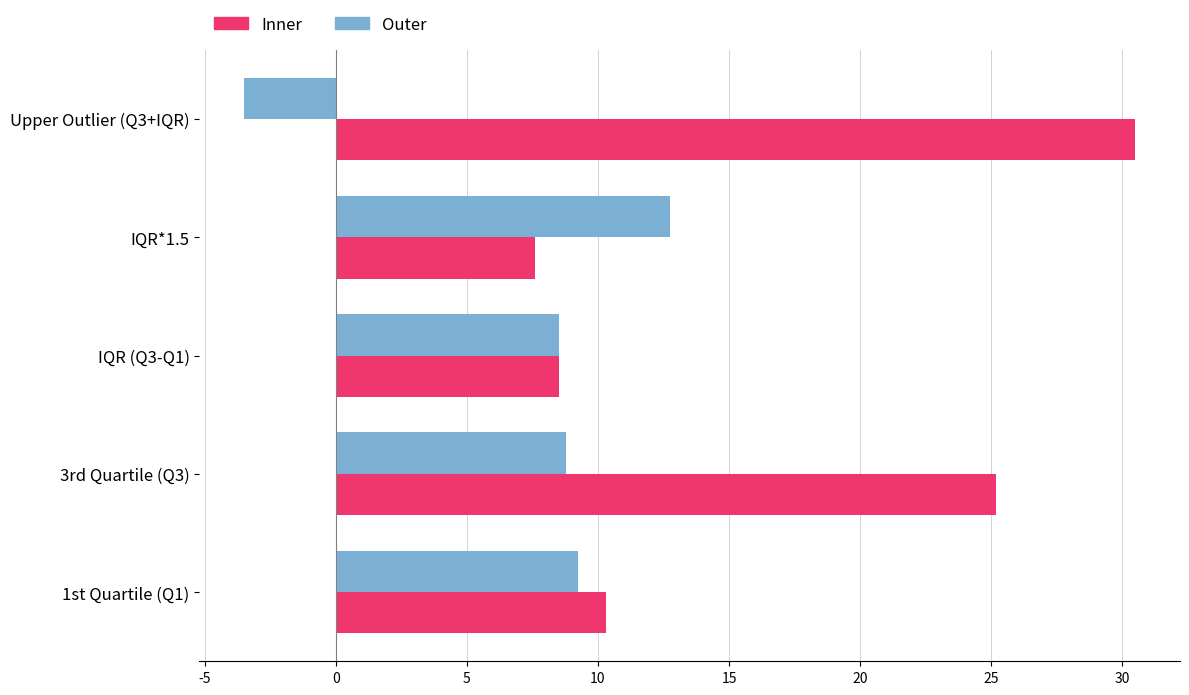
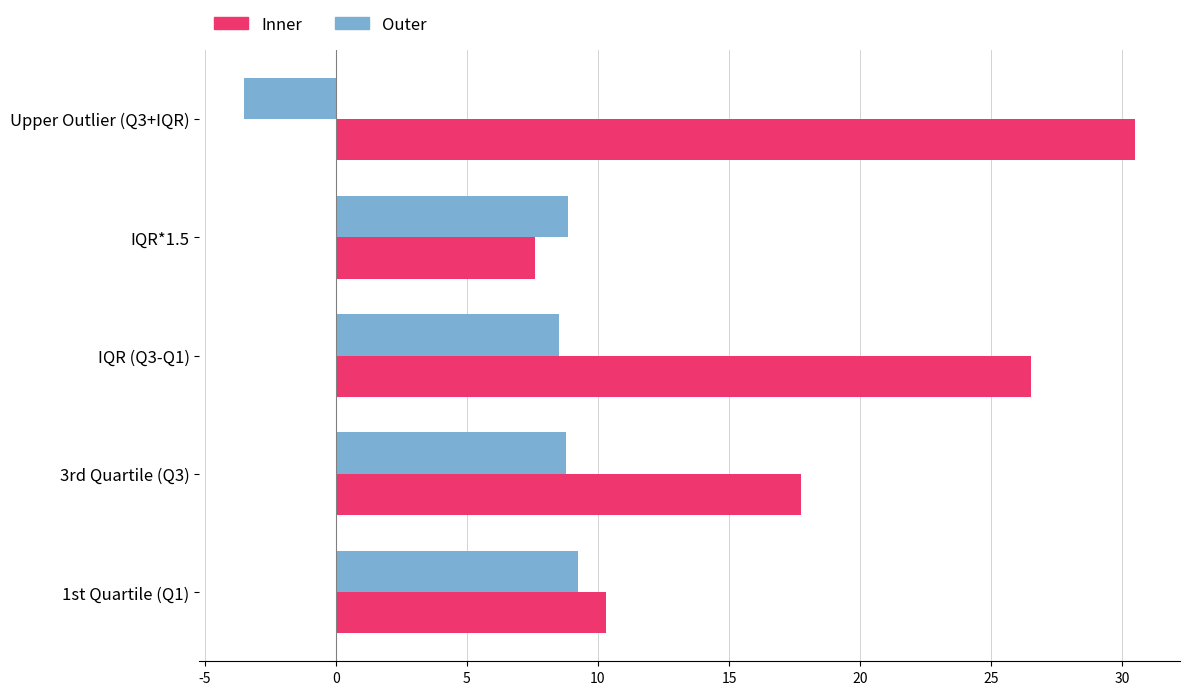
Outer, IQR*1.5: 12.8 -> 8.9
Inner, IQR (Q3-Q1): 8.5 -> 26.5
Inner, 3rd Quartile (Q3): 25.2 -> 17.8
